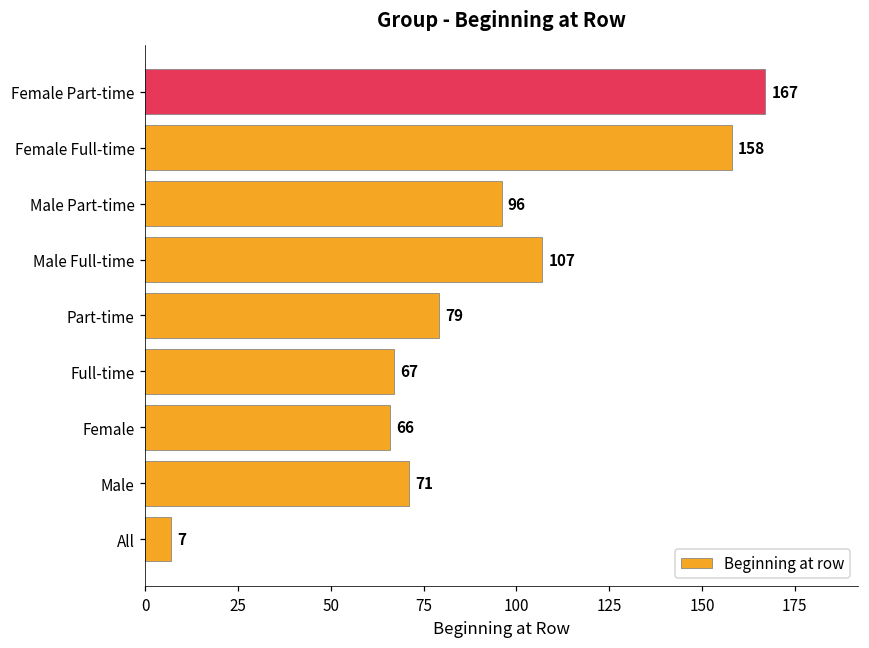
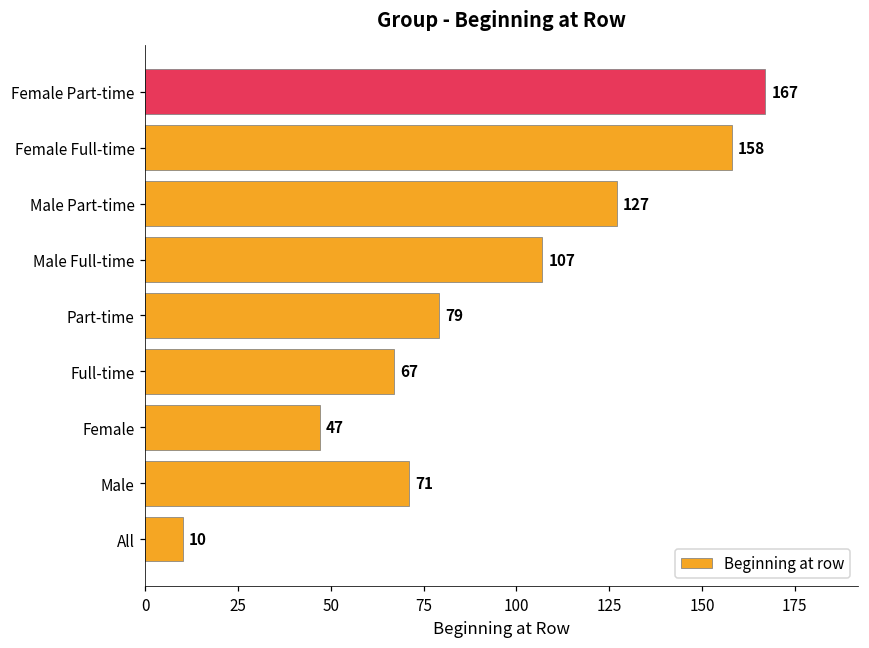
Male Part-time: 96 -> 127
Female: 66 -> 47
All: 7 -> 10
